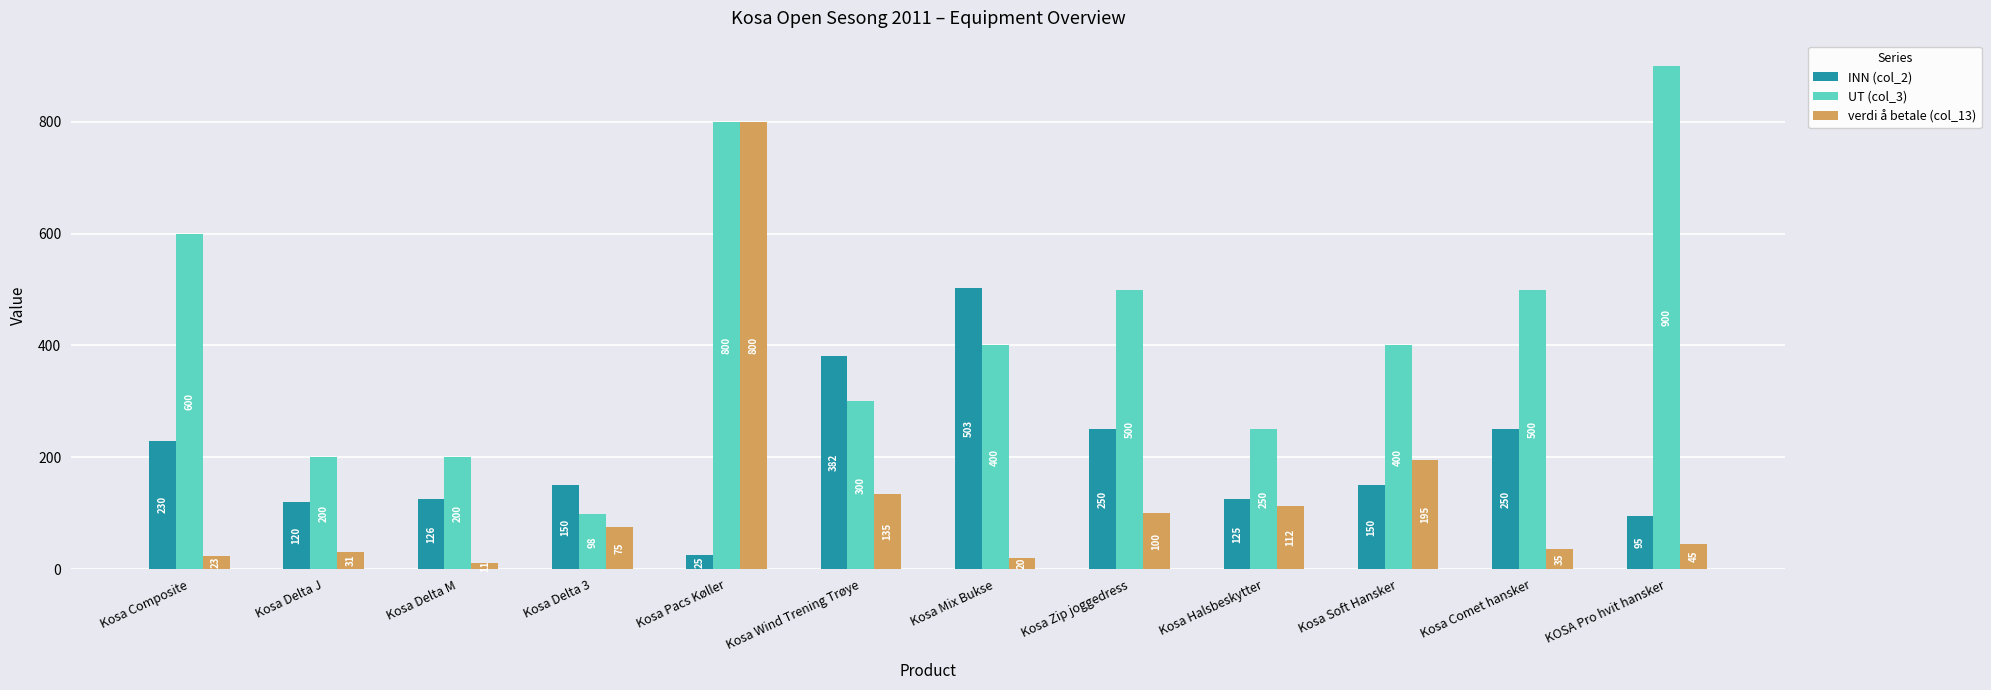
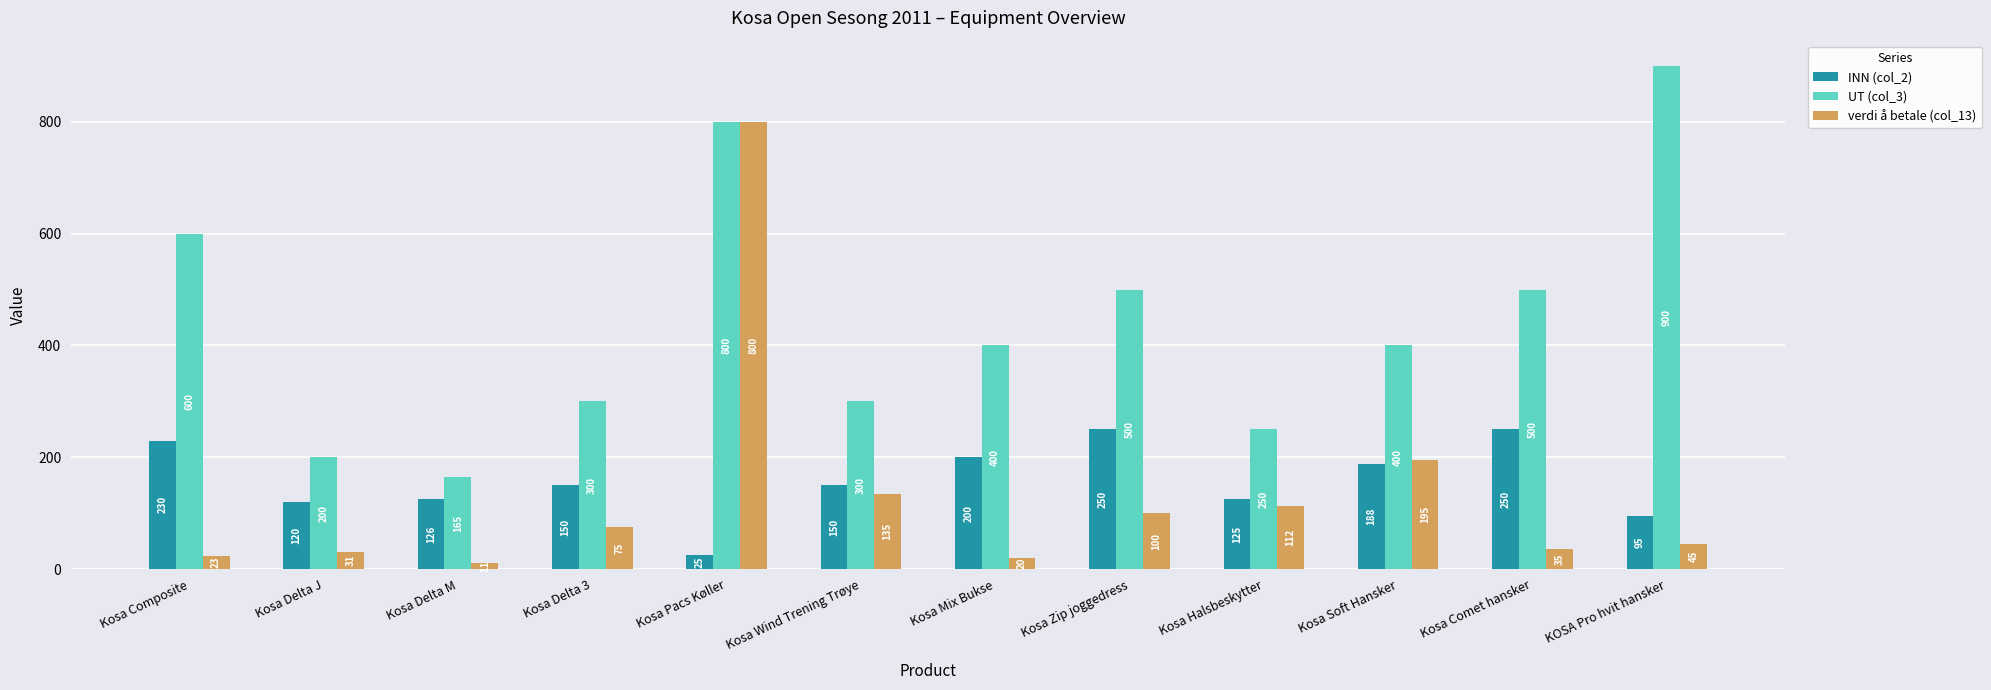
UT (col_3), Kosa Delta M: 200 -> 165
UT (col_3), Kosa Delta 3: 98 -> 300
INN (col_2), Kosa Wind Trening Trøye: 382 -> 150
INN (col_2), Kosa Mix Bukse: 503 -> 200
INN (col_2), Kosa Soft Hansker: 150 -> 188
